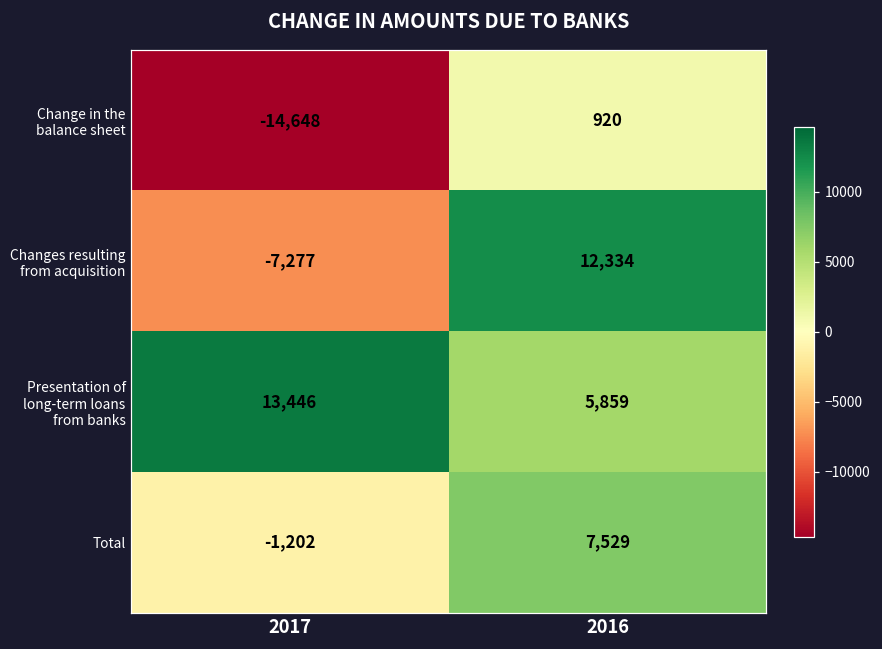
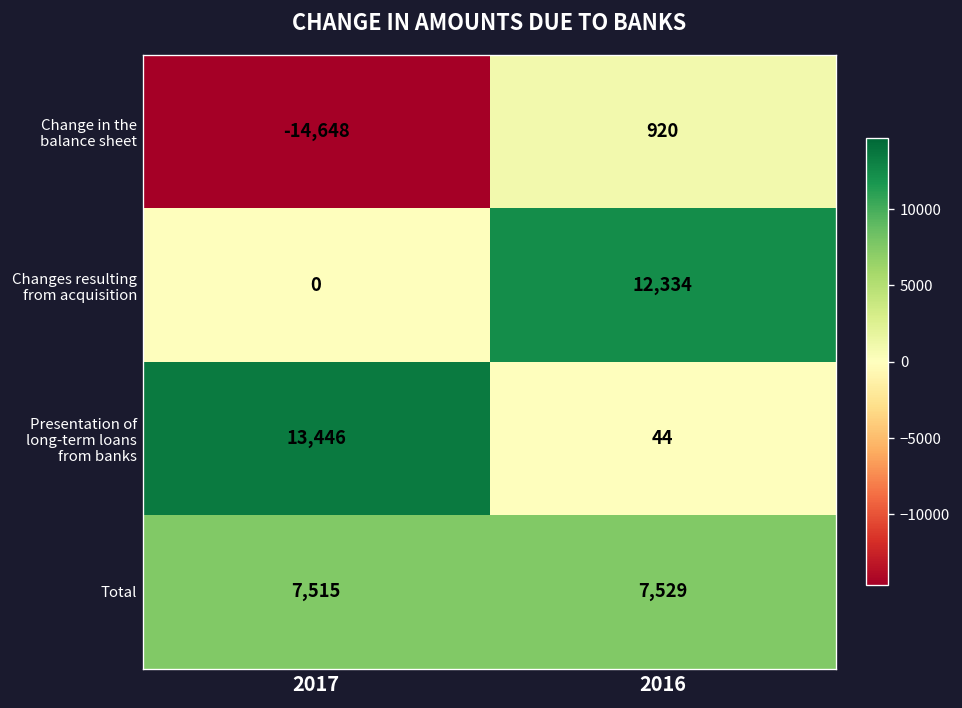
Changes resulting from acquisition, 2017: -7,277 -> 0
Presentation of long-term loans from banks, 2016: 5,859 -> 44
Total, 2017: -1,202 -> 7,515
